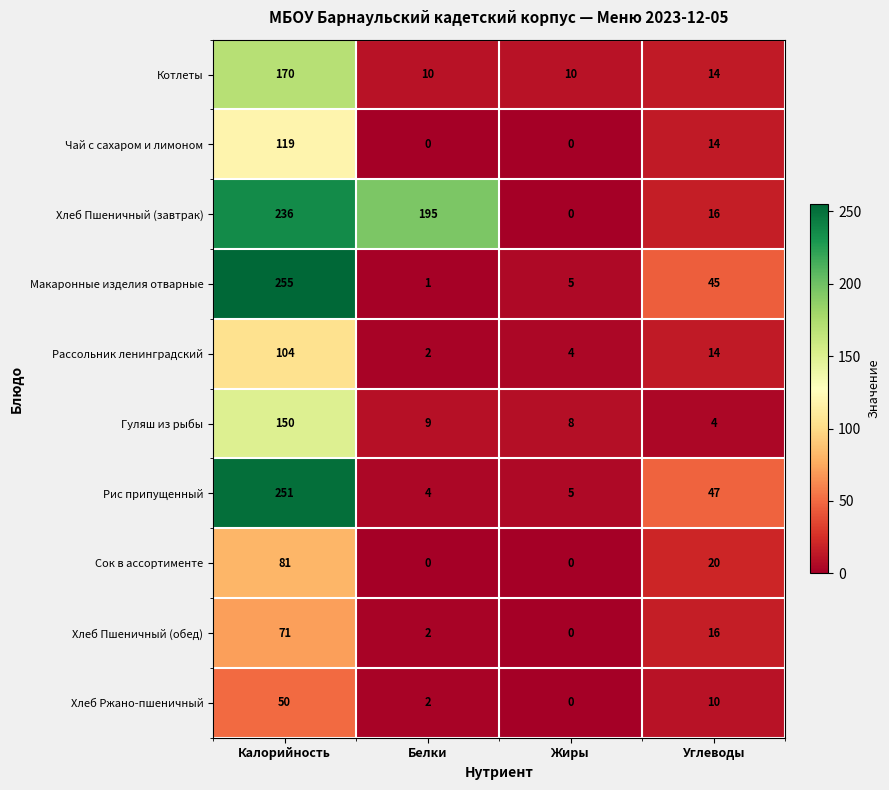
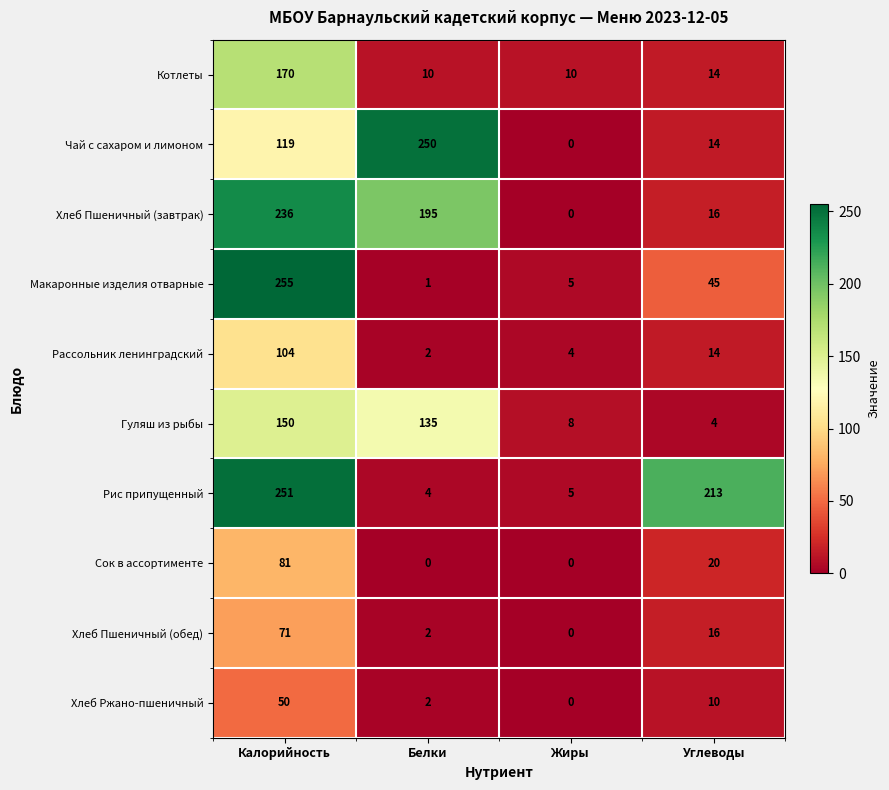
Чай с сахаром и лимоном, Белки: 0 -> 250
Гуляш из рыбы, Белки: 9 -> 135
Рис припущенный, Углеводы: 47 -> 213
